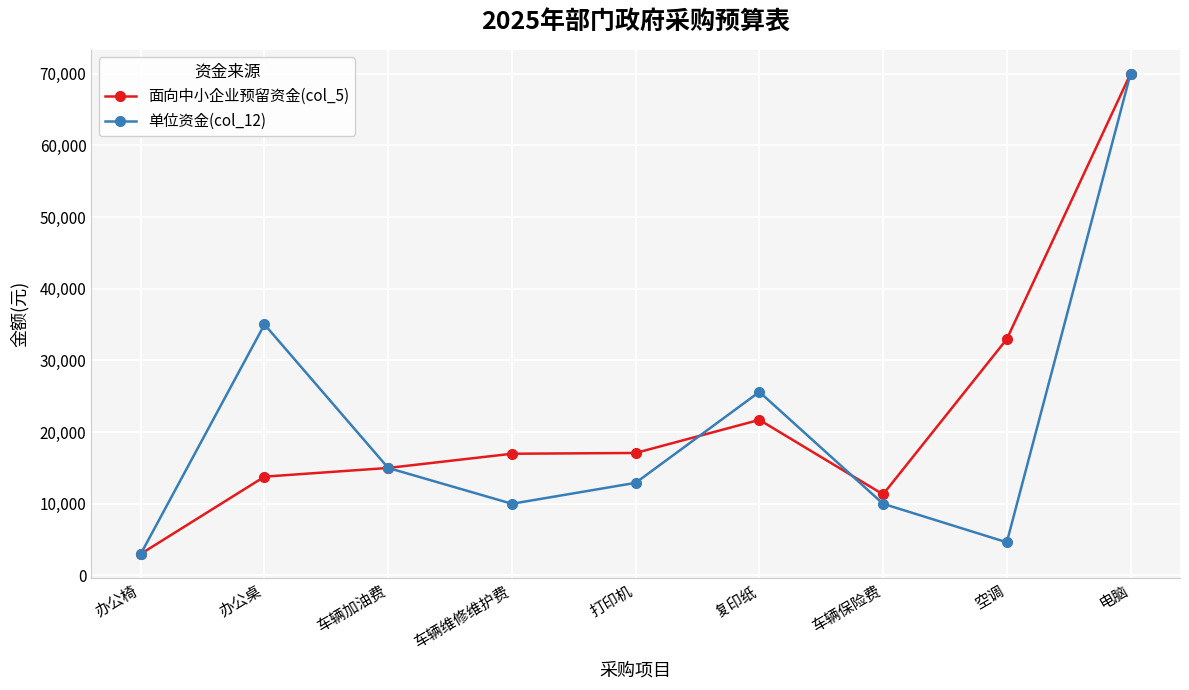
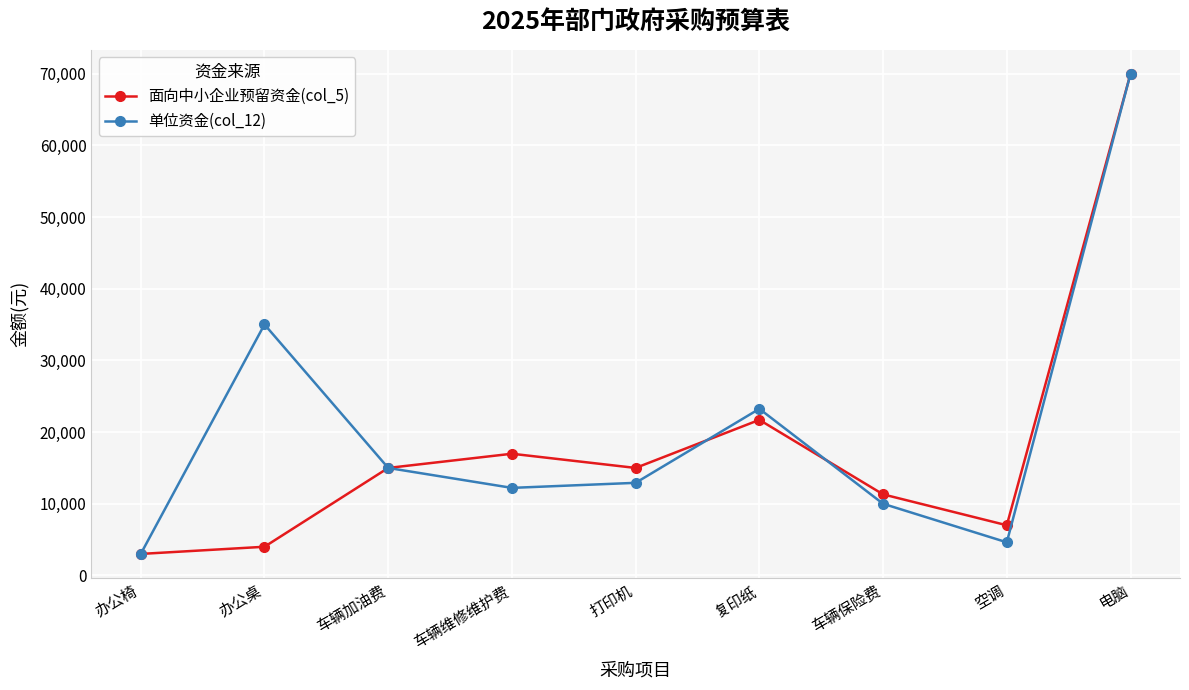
面向中小企业预留资金(col_5), 办公桌: 14,000 -> 4,000
单位资金(col_12), 车辆维修维护费: 10,000 -> 12,000
面向中小企业预留资金(col_5), 打印机: 17,000 -> 15,000
单位资金(col_12), 复印纸: 26,000 -> 23,000
面向中小企业预留资金(col_5), 空调: 33,000 -> 7,000
